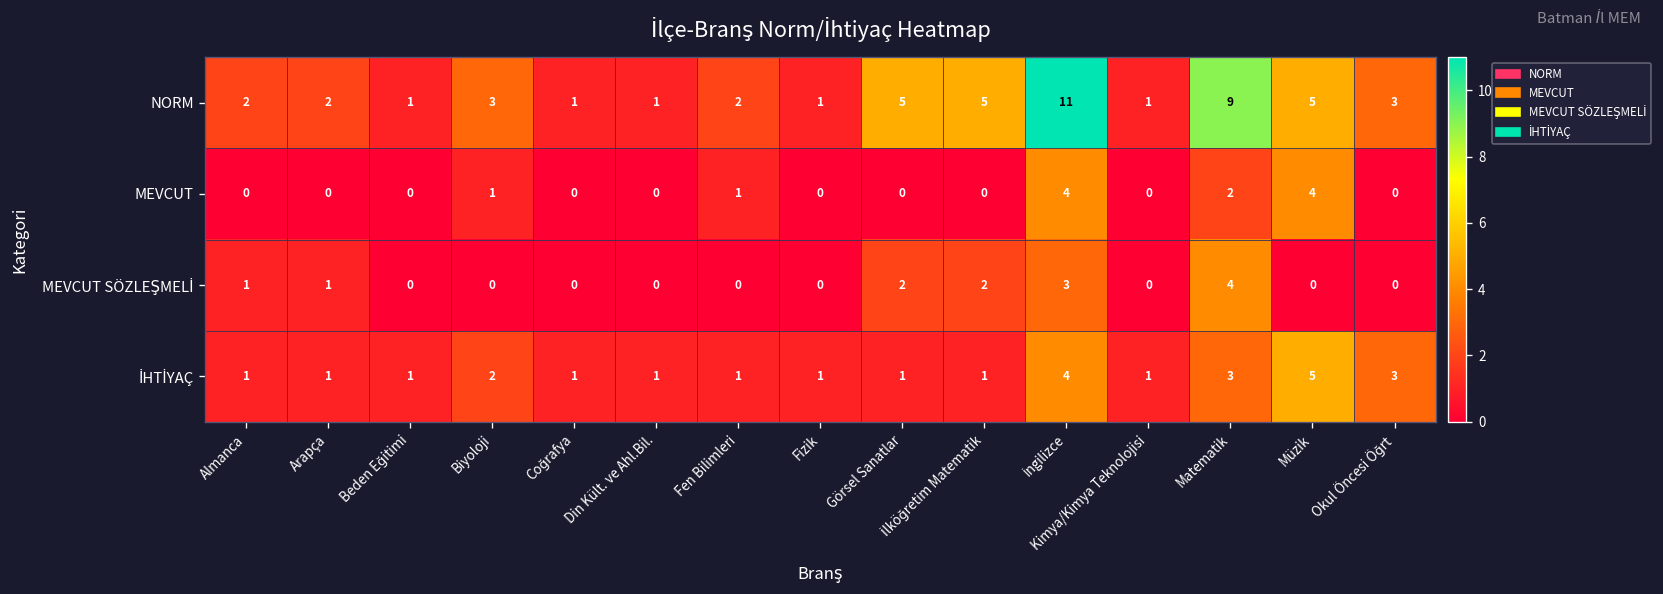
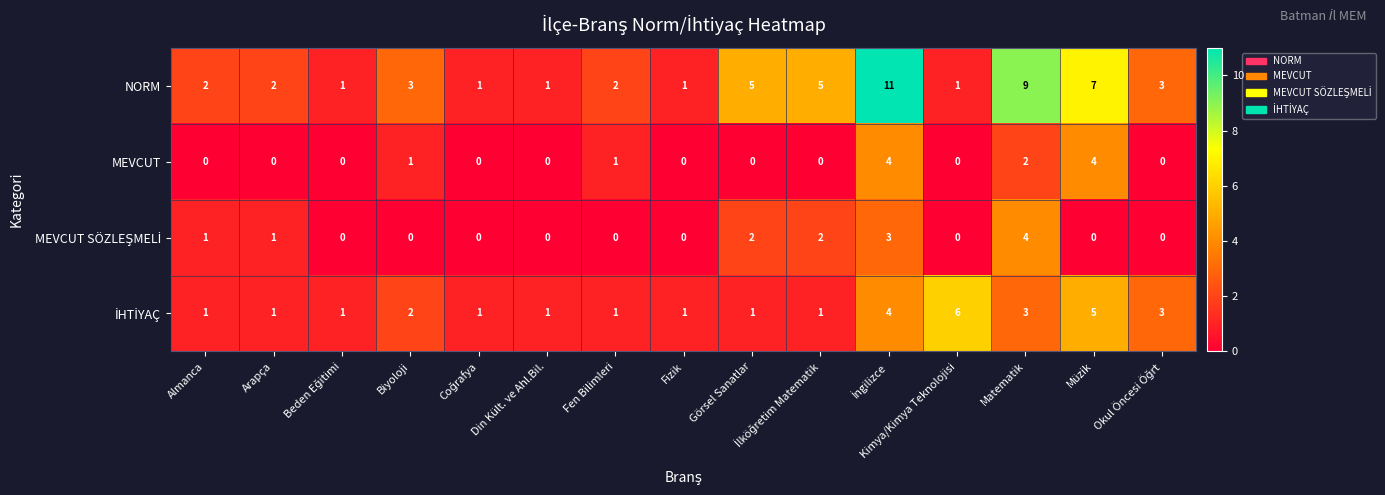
NORM, Müzik: 5 -> 7
İHTİYAÇ, Kimya/Kimya Teknolojisi: 1 -> 6
